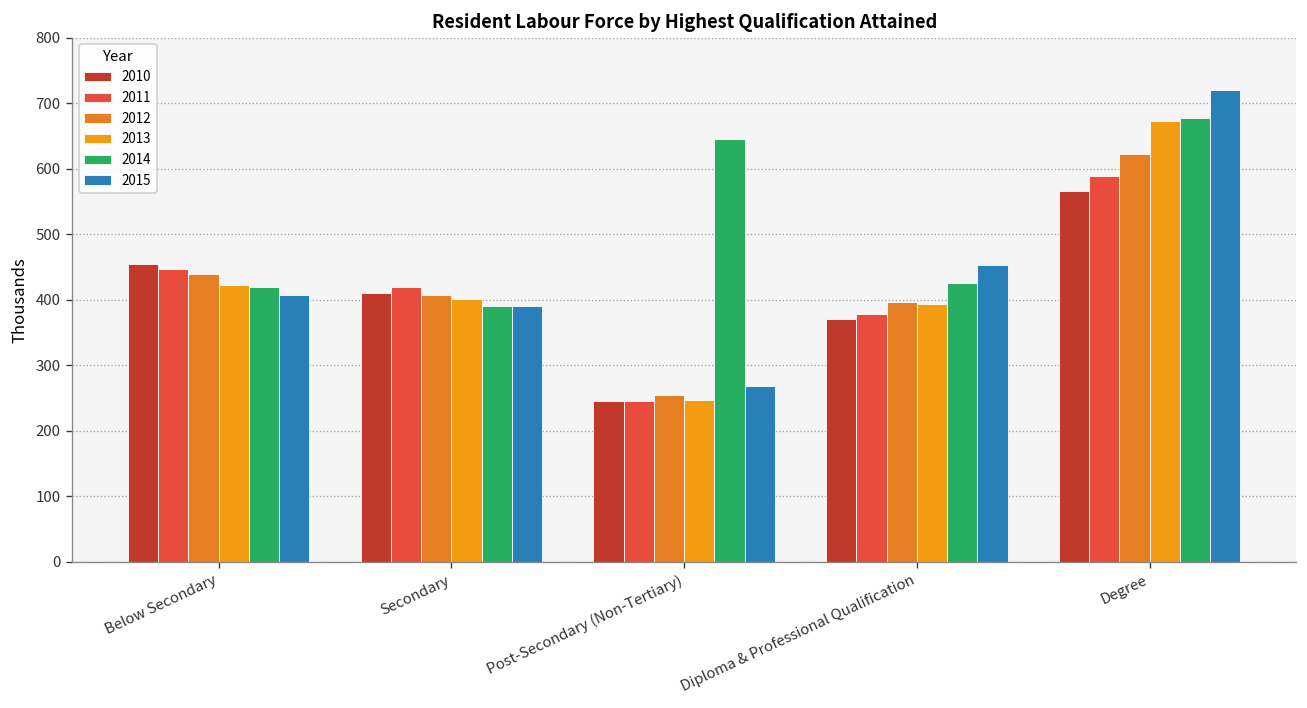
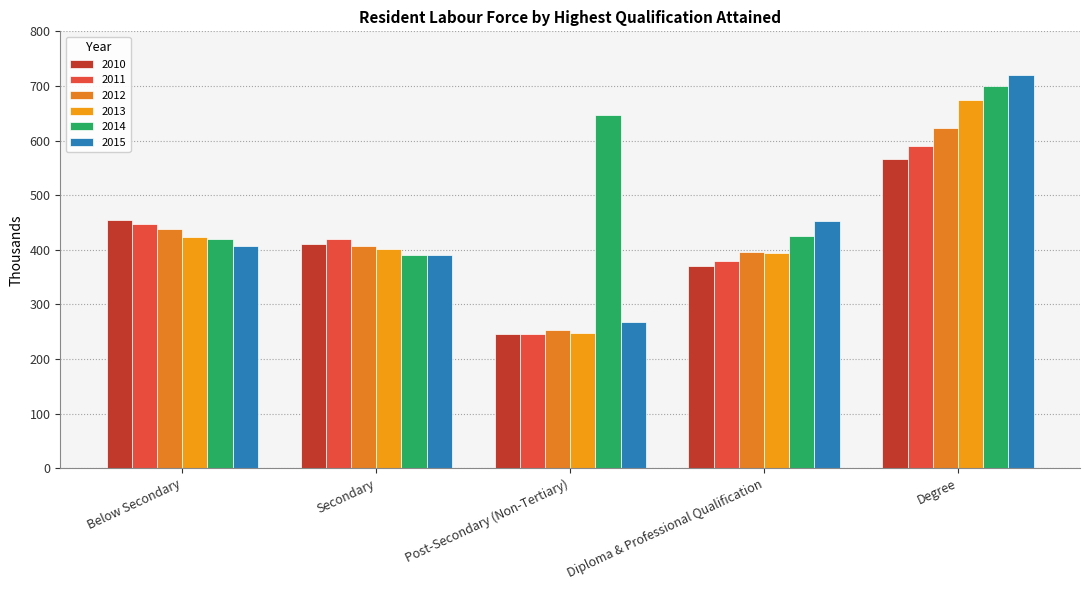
2014, Degree: 680 -> 700
